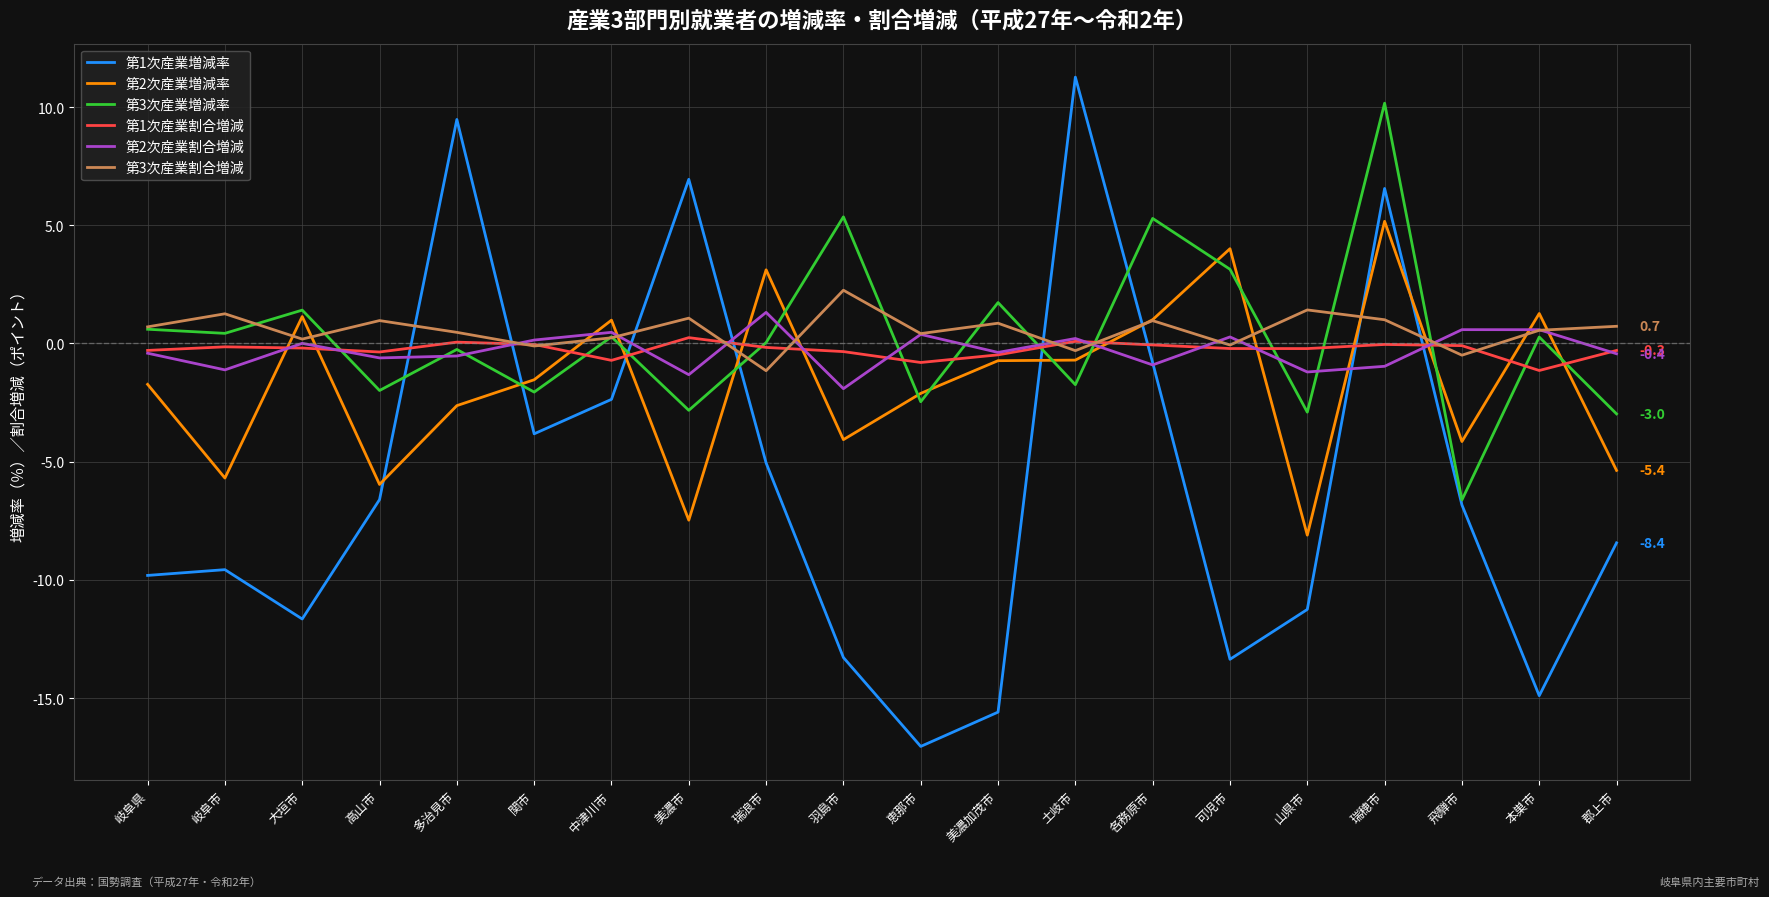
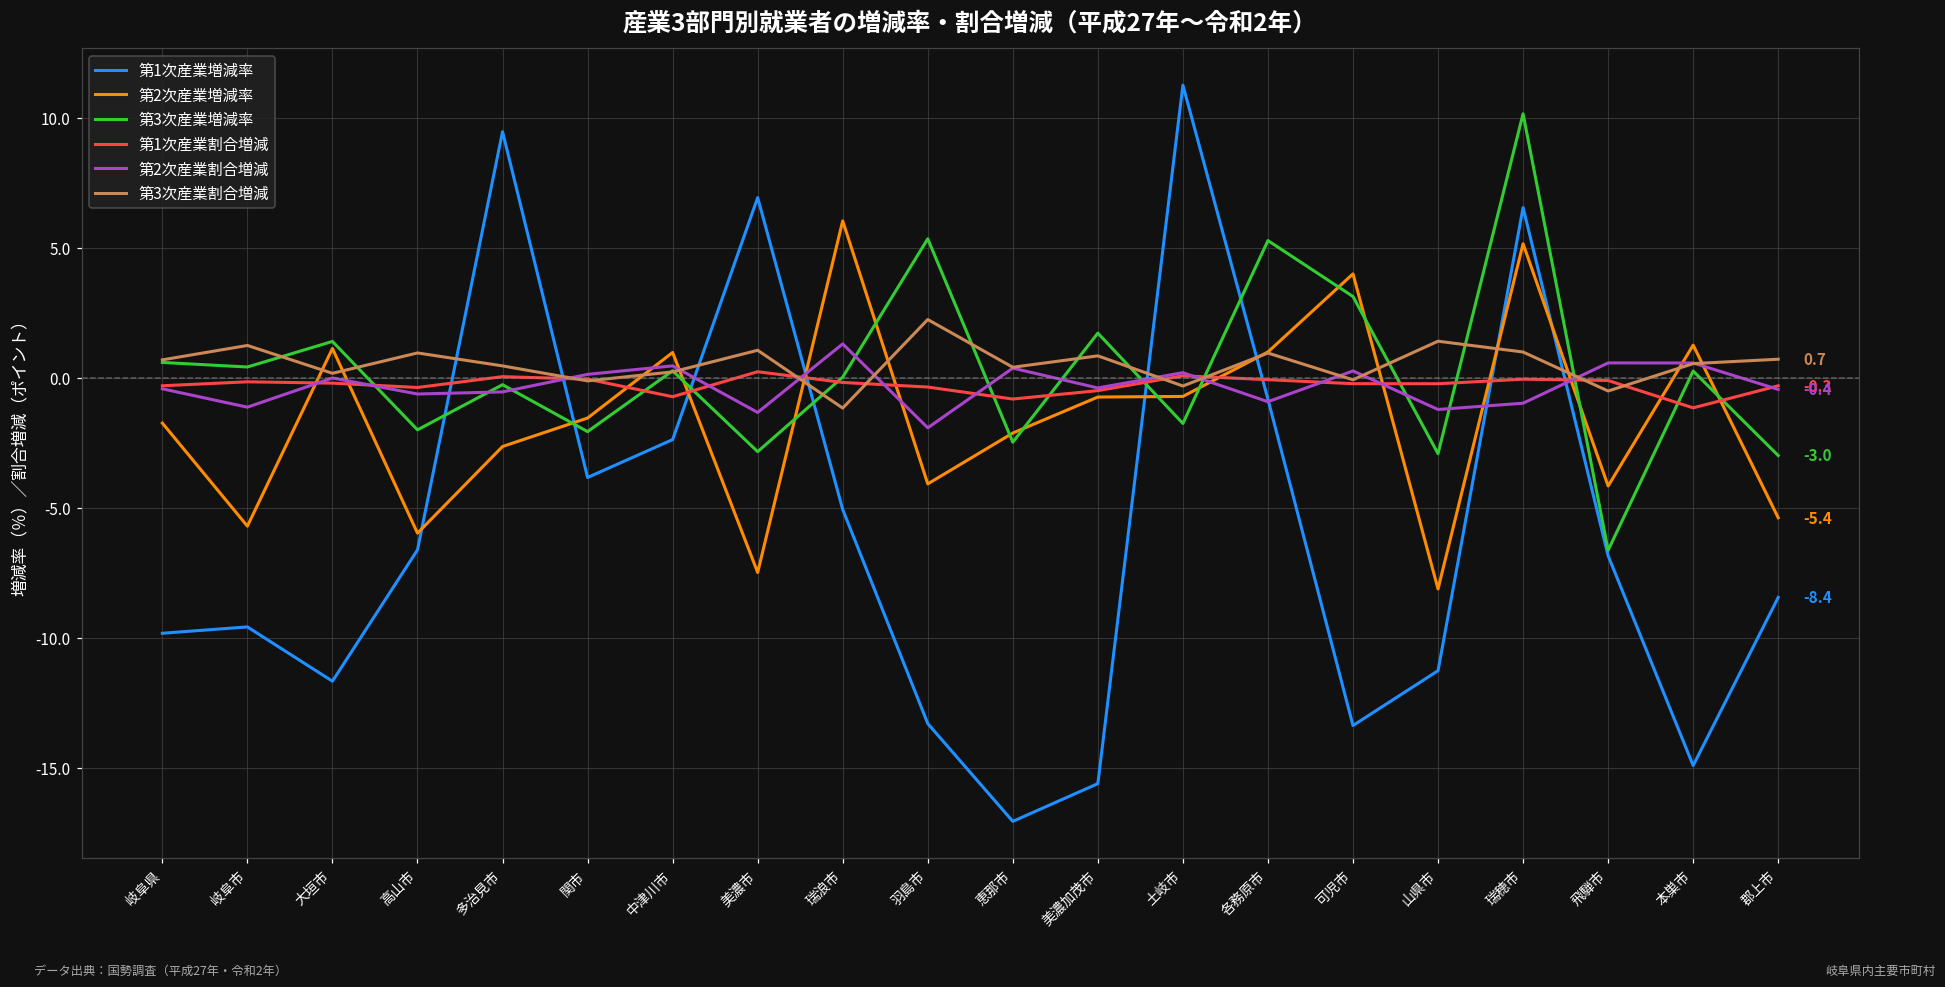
第2次産業増減率, 瑞浪市: 3.1 -> 6.0
